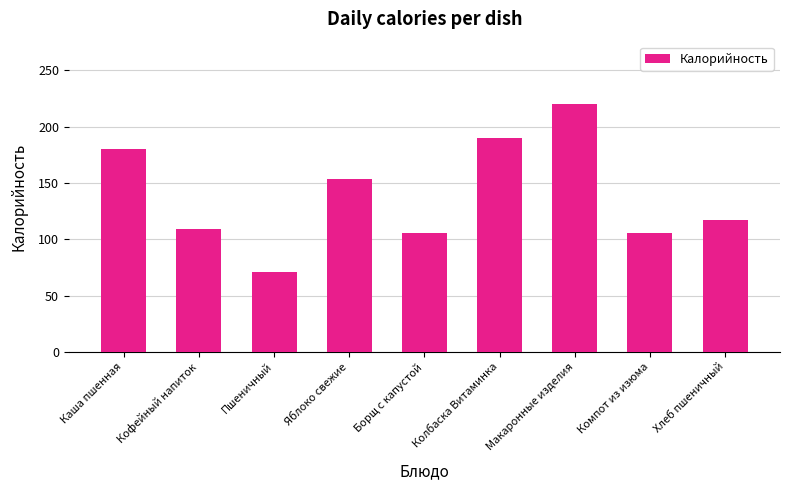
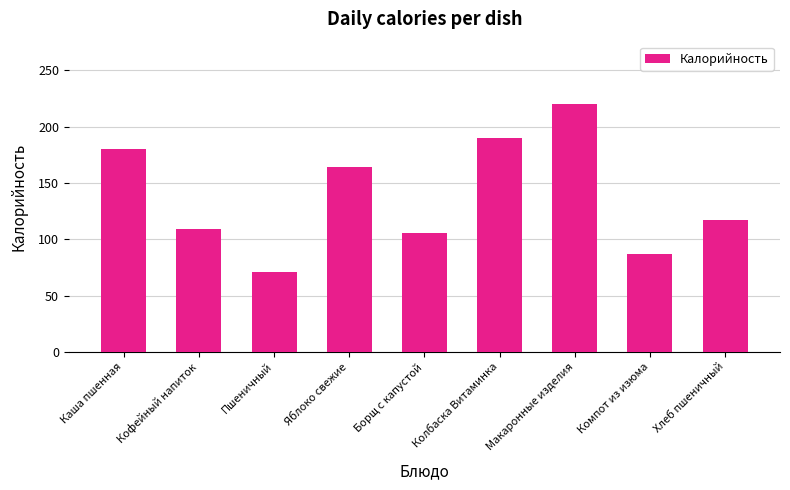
Яблоко свежие: 154 -> 164
Компот из изюма: 106 -> 87
